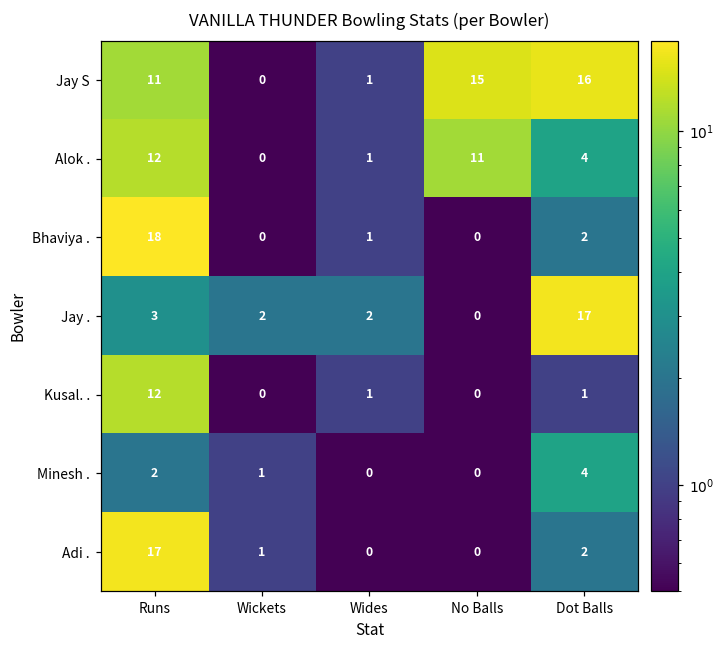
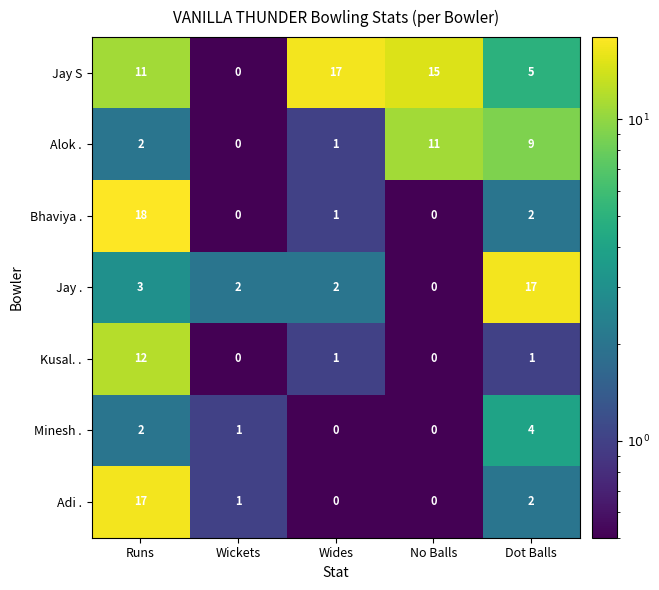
Jay S, Wides: 1 -> 17
Jay S, Dot Balls: 16 -> 5
Alok ., Runs: 12 -> 2
Alok ., Dot Balls: 4 -> 9
